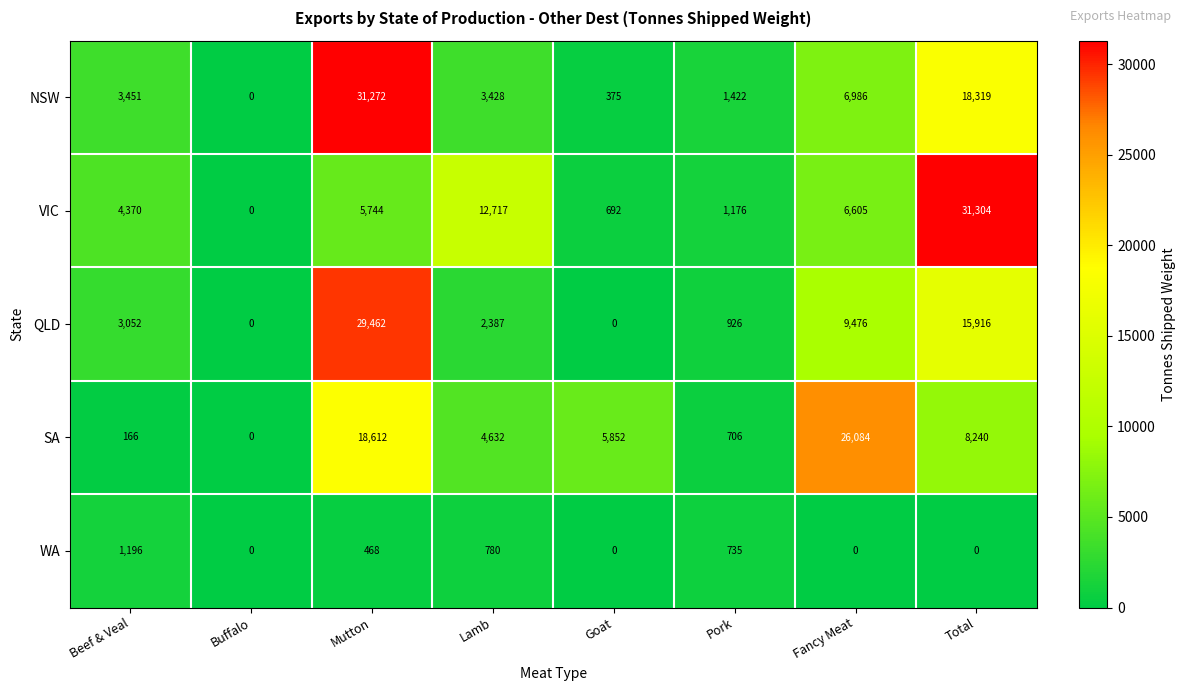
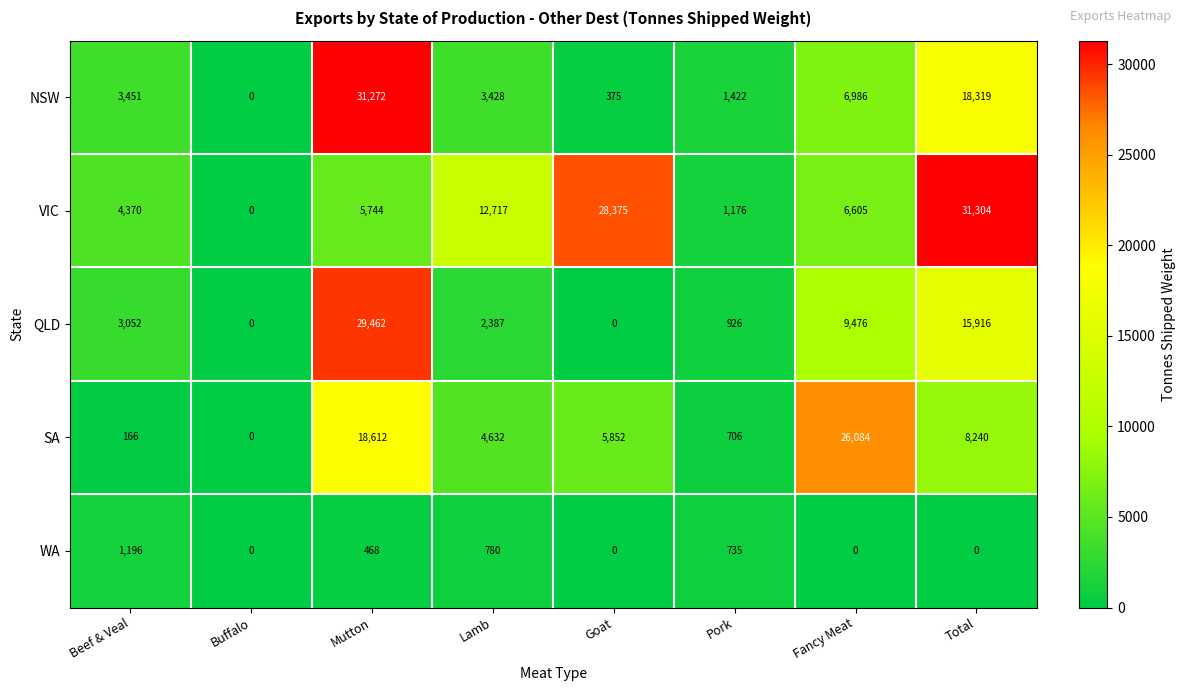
VIC, Goat: 692 -> 28,375
